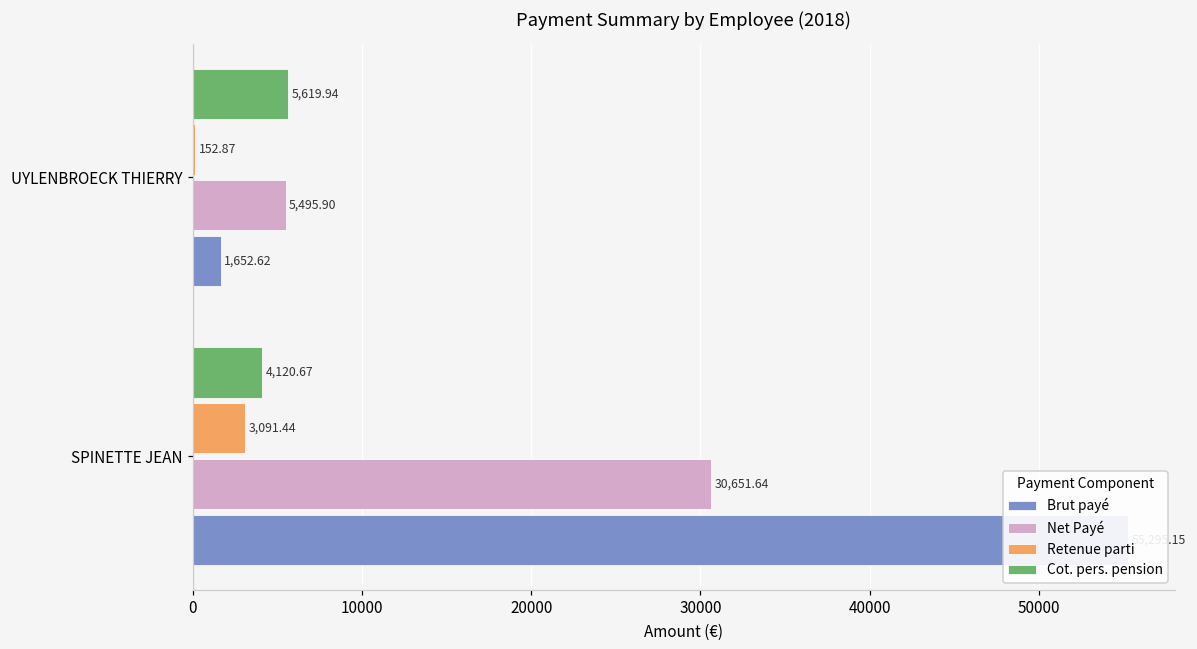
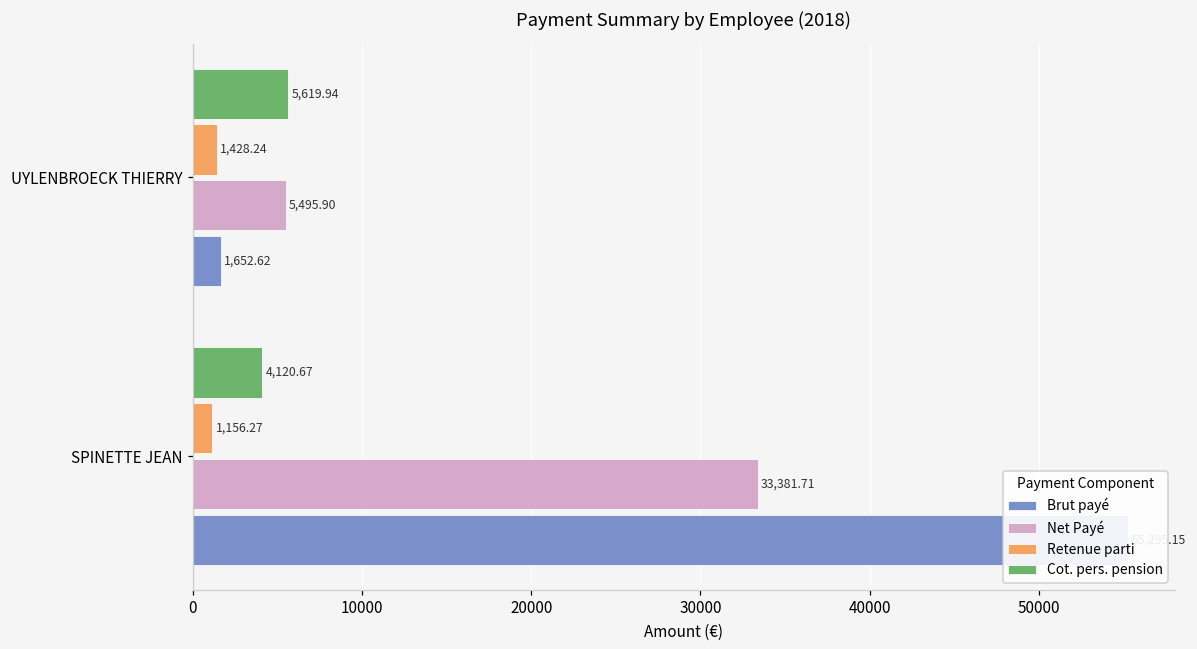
Retenue parti, UYLENBROECK THIERRY: 152.87 -> 1,428.24
Retenue parti, SPINETTE JEAN: 3,091.44 -> 1,156.27
Net Payé, SPINETTE JEAN: 30,651.64 -> 33,381.71
